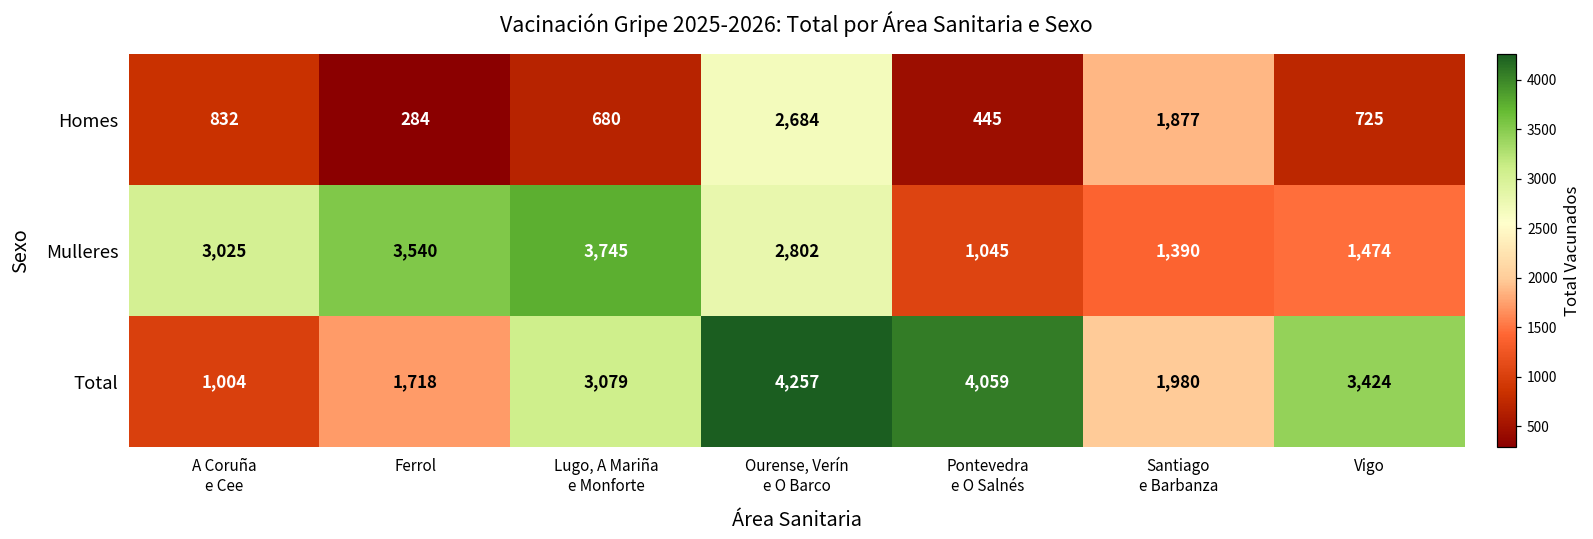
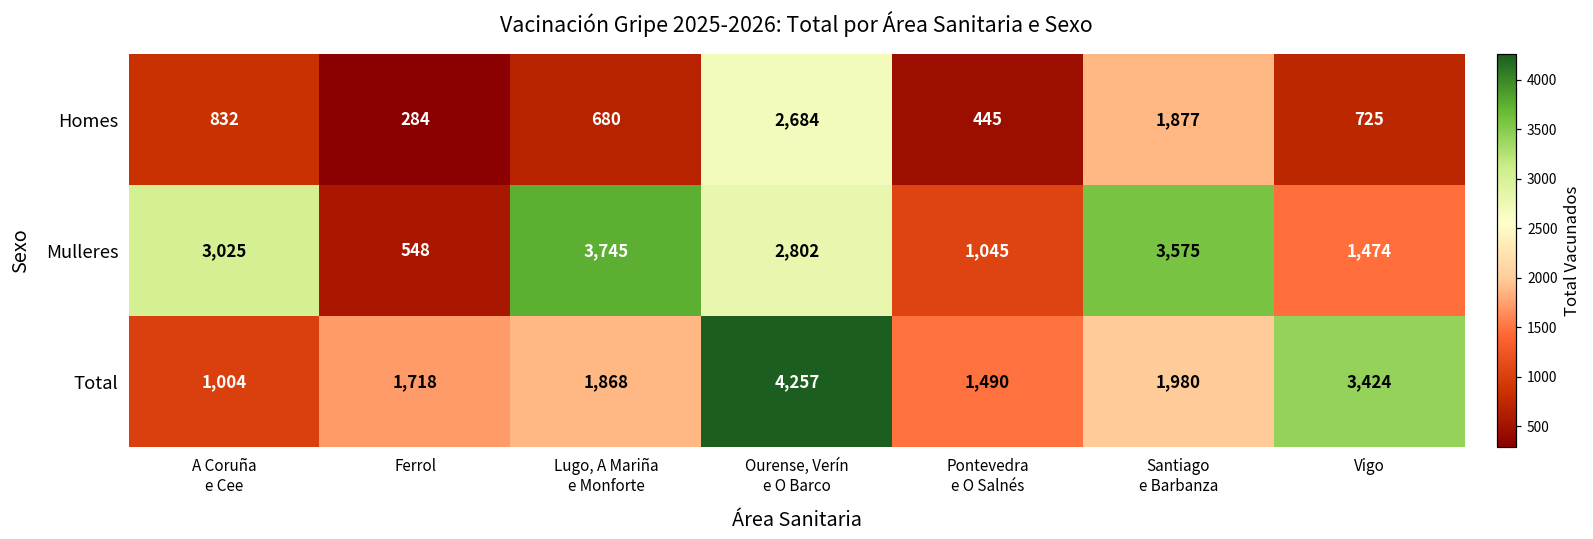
Mulleres, Ferrol: 3,540 -> 548
Mulleres, Santiago e Barbanza: 1,390 -> 3,575
Total, Lugo, A Mariña e Monforte: 3,079 -> 1,868
Total, Pontevedra e O Salnés: 4,059 -> 1,490
